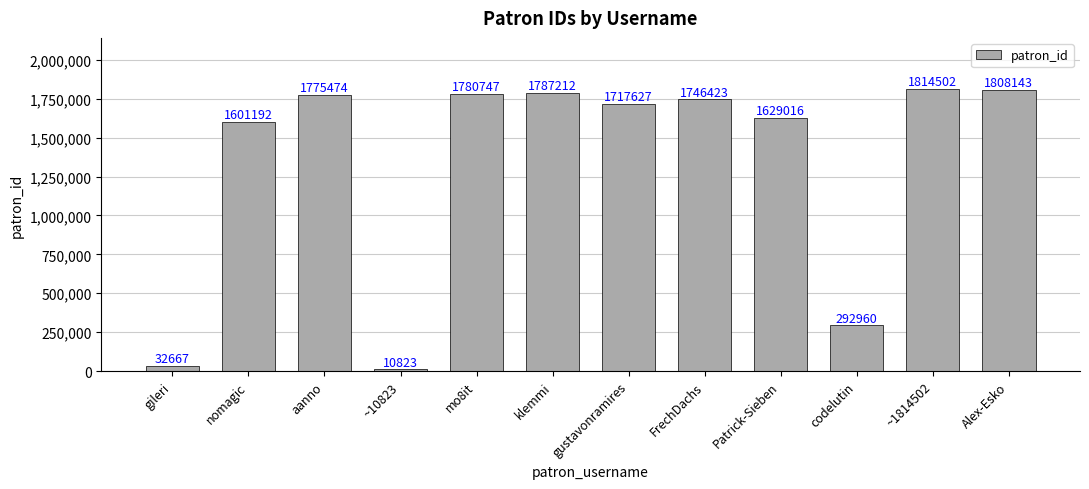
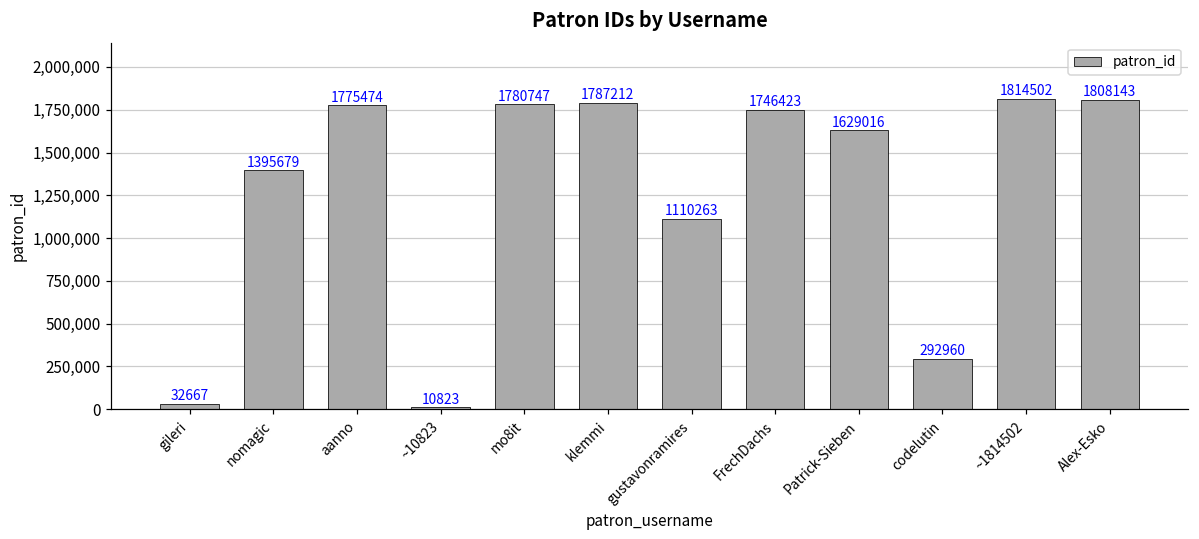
nomagic: 1601192 -> 1395679
gustavonramires: 1717627 -> 1110263
